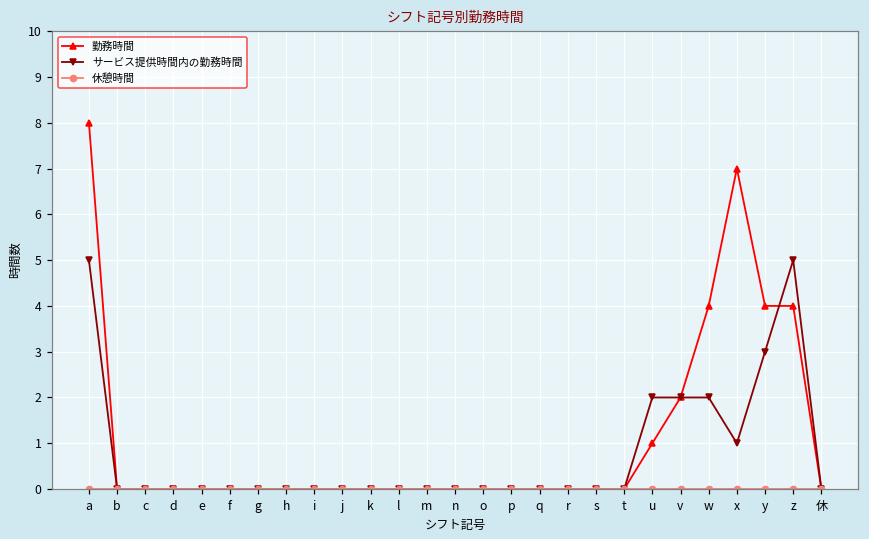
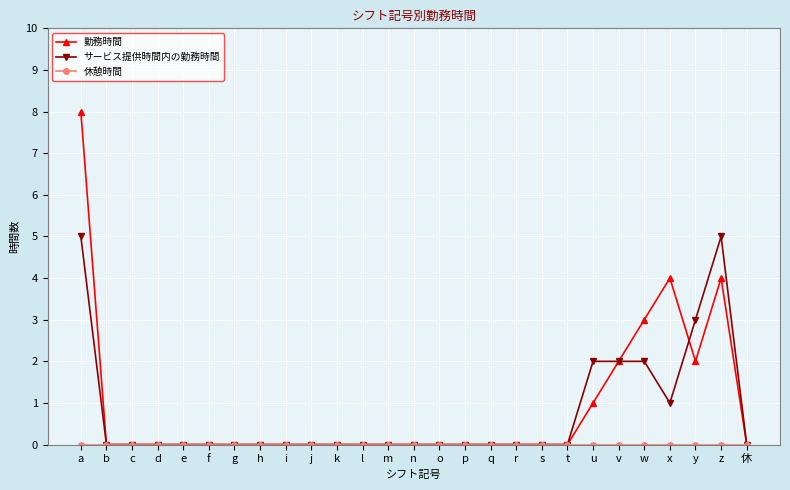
勤務時間, w: 4 -> 3
勤務時間, x: 7 -> 4
勤務時間, y: 4 -> 2
